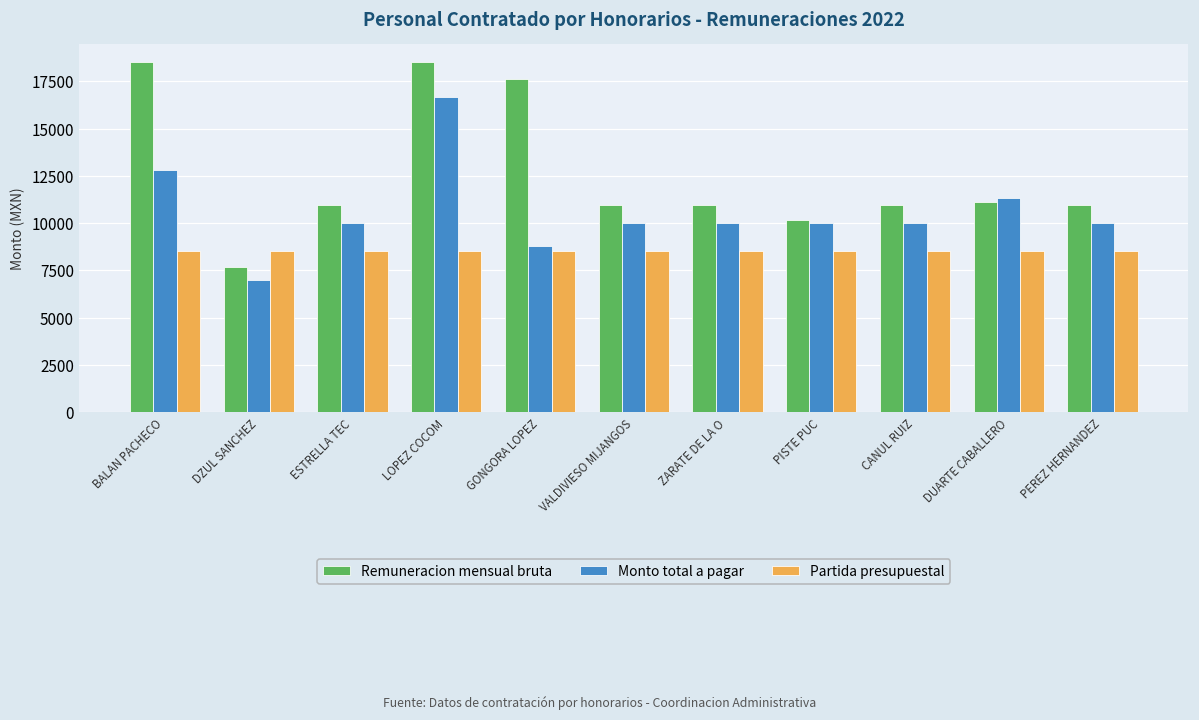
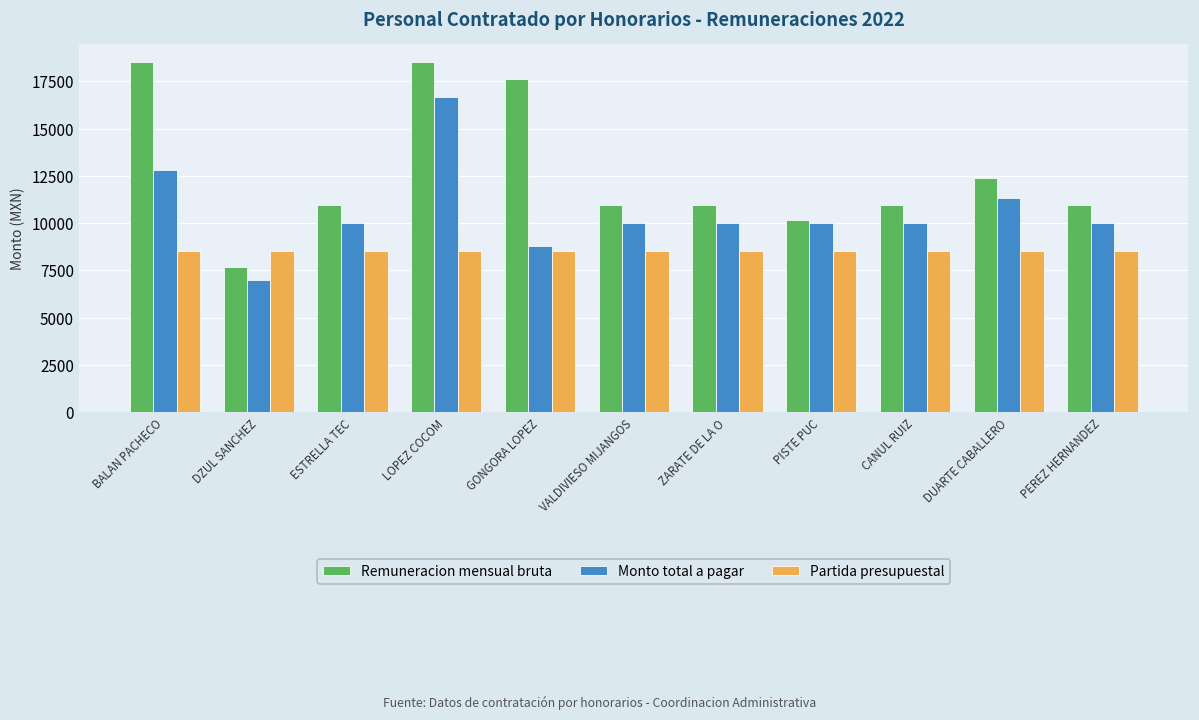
Remuneracion mensual bruta, DUARTE CABALLERO: 11100 -> 12400
